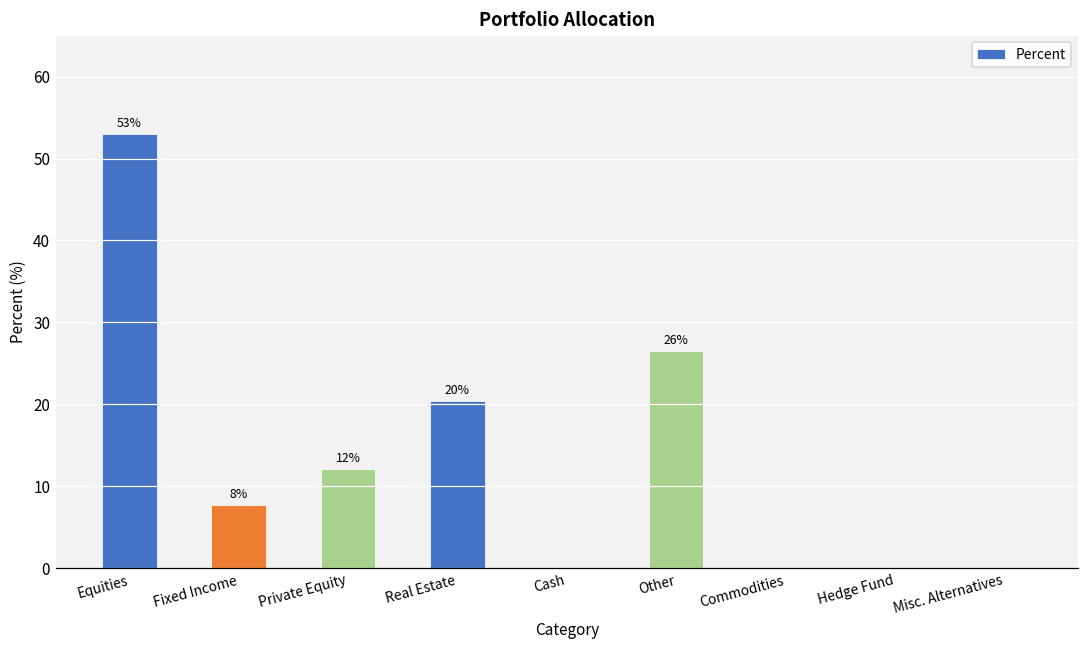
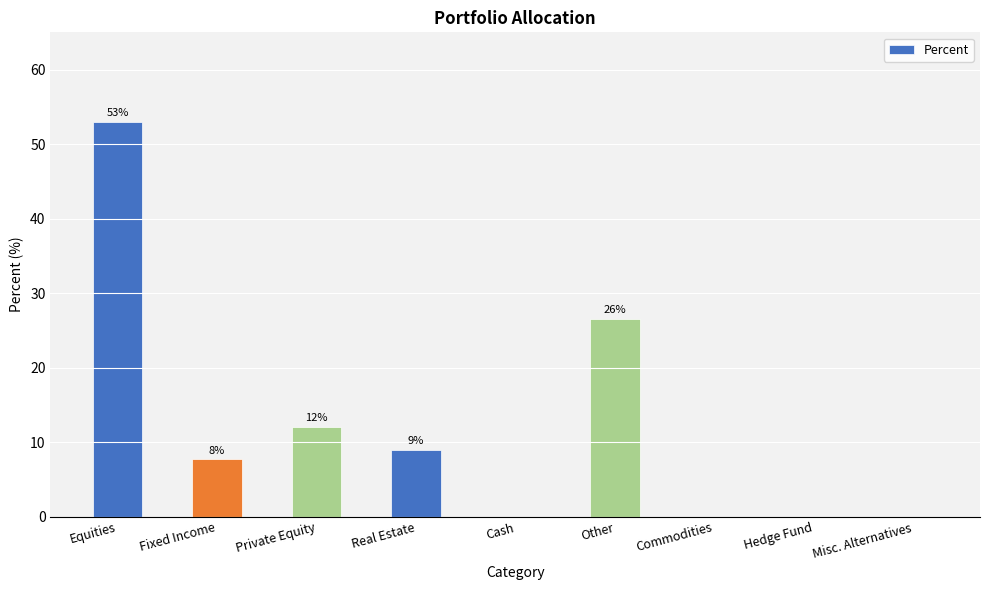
Real Estate: 20% -> 9%
